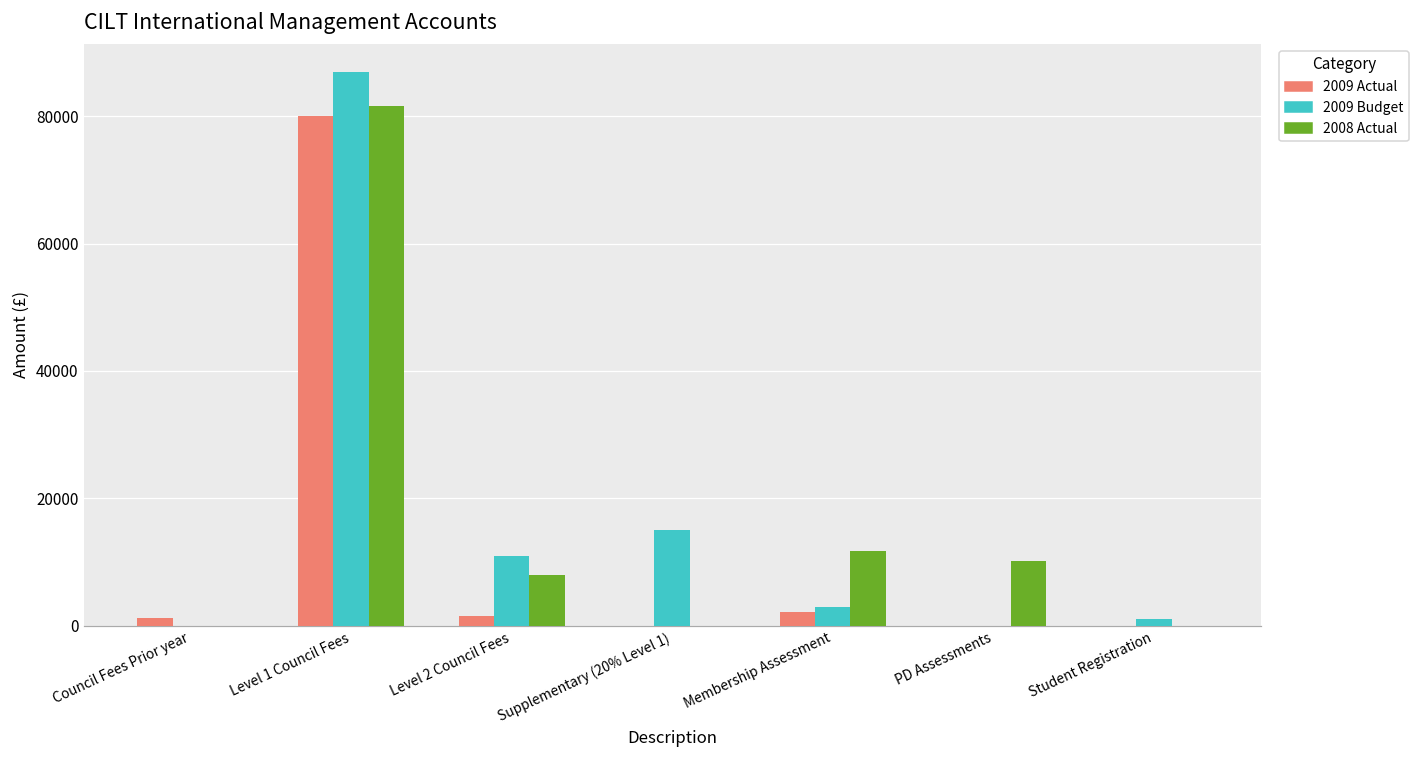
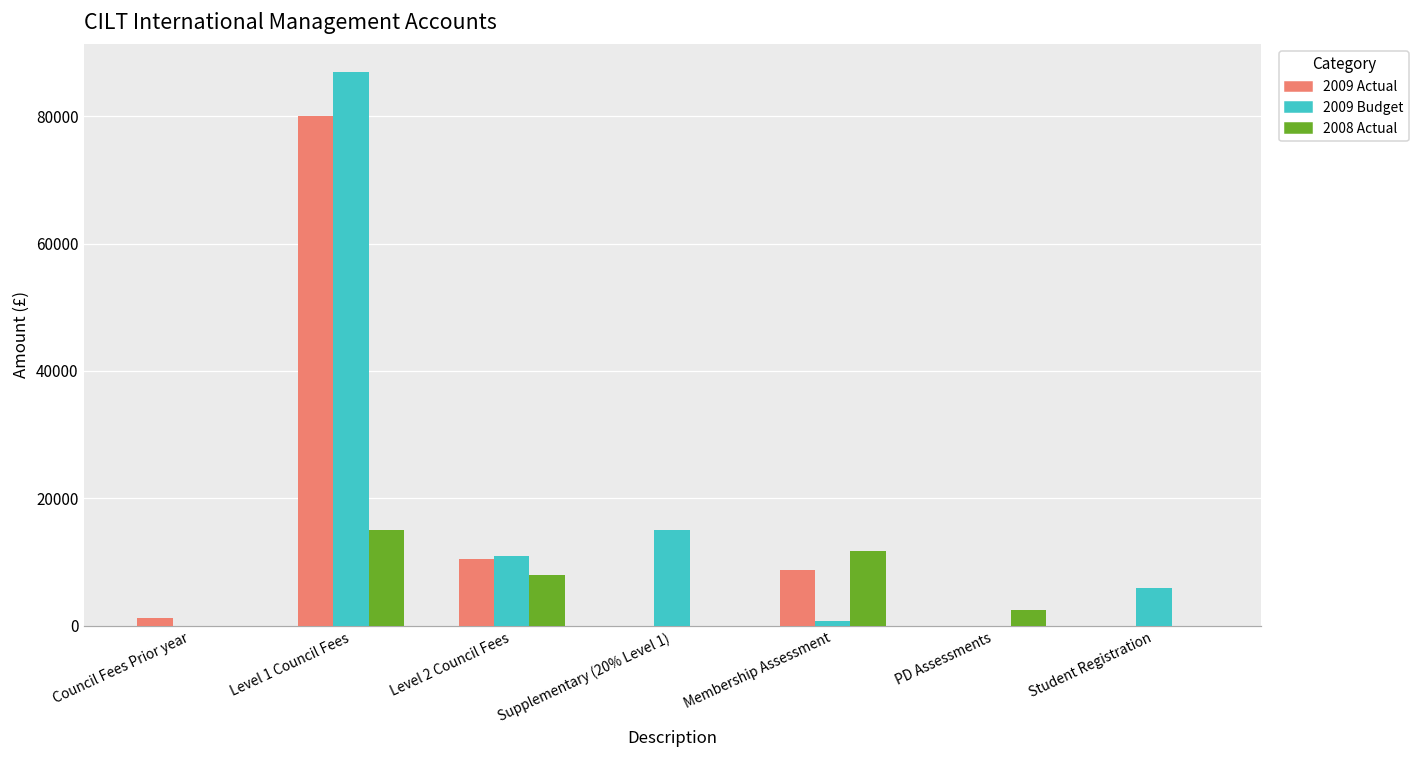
2008 Actual, Level 1 Council Fees: 82000 -> 15000
2009 Actual, Level 2 Council Fees: 2000 -> 10000
2009 Actual, Membership Assessment: 2000 -> 9000
2009 Budget, Membership Assessment: 3000 -> 1000
2008 Actual, PD Assessments: 10000 -> 3000
2009 Budget, Student Registration: 1000 -> 6000
